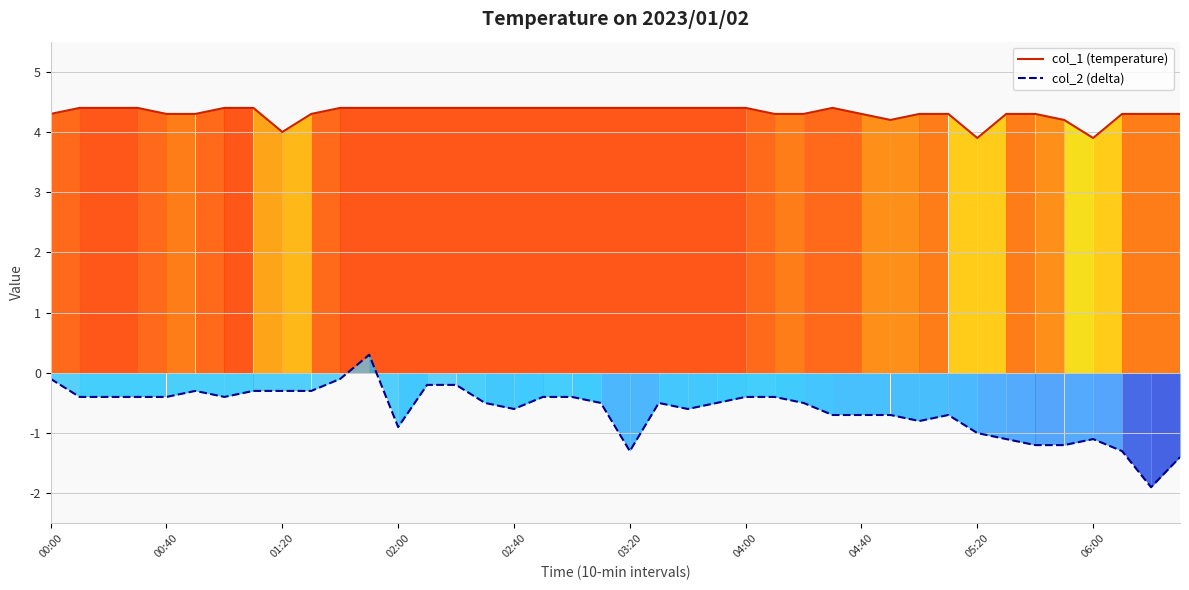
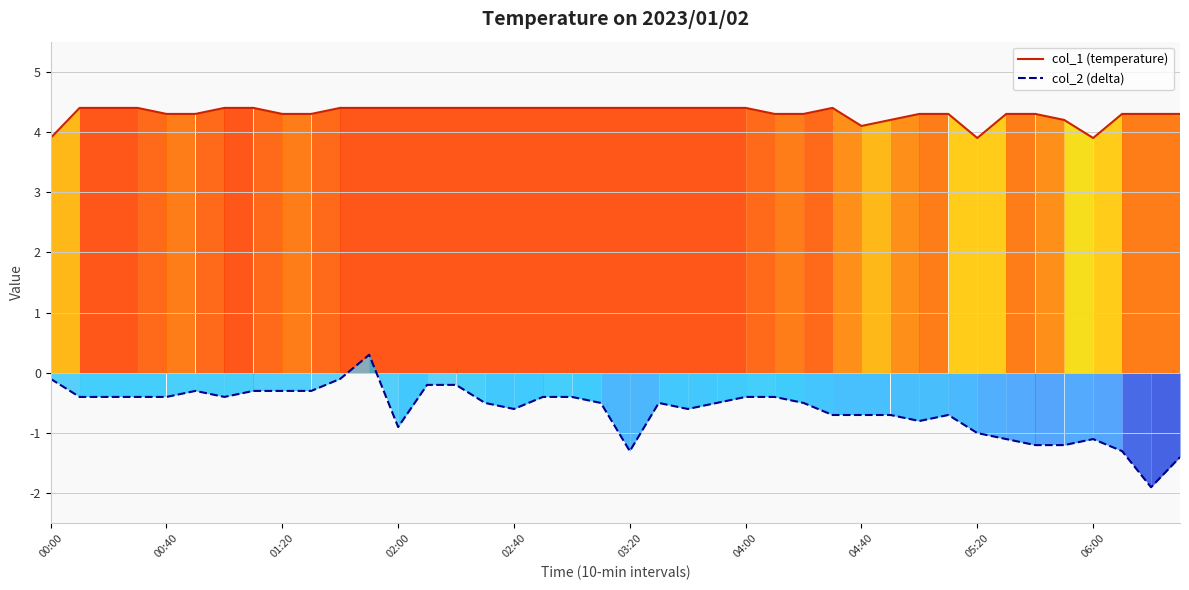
col_1 (temperature), 00:00: 4.3 -> 3.9
col_1 (temperature), 01:20: 4.0 -> 4.3
col_1 (temperature), 04:40: 4.3 -> 4.1
